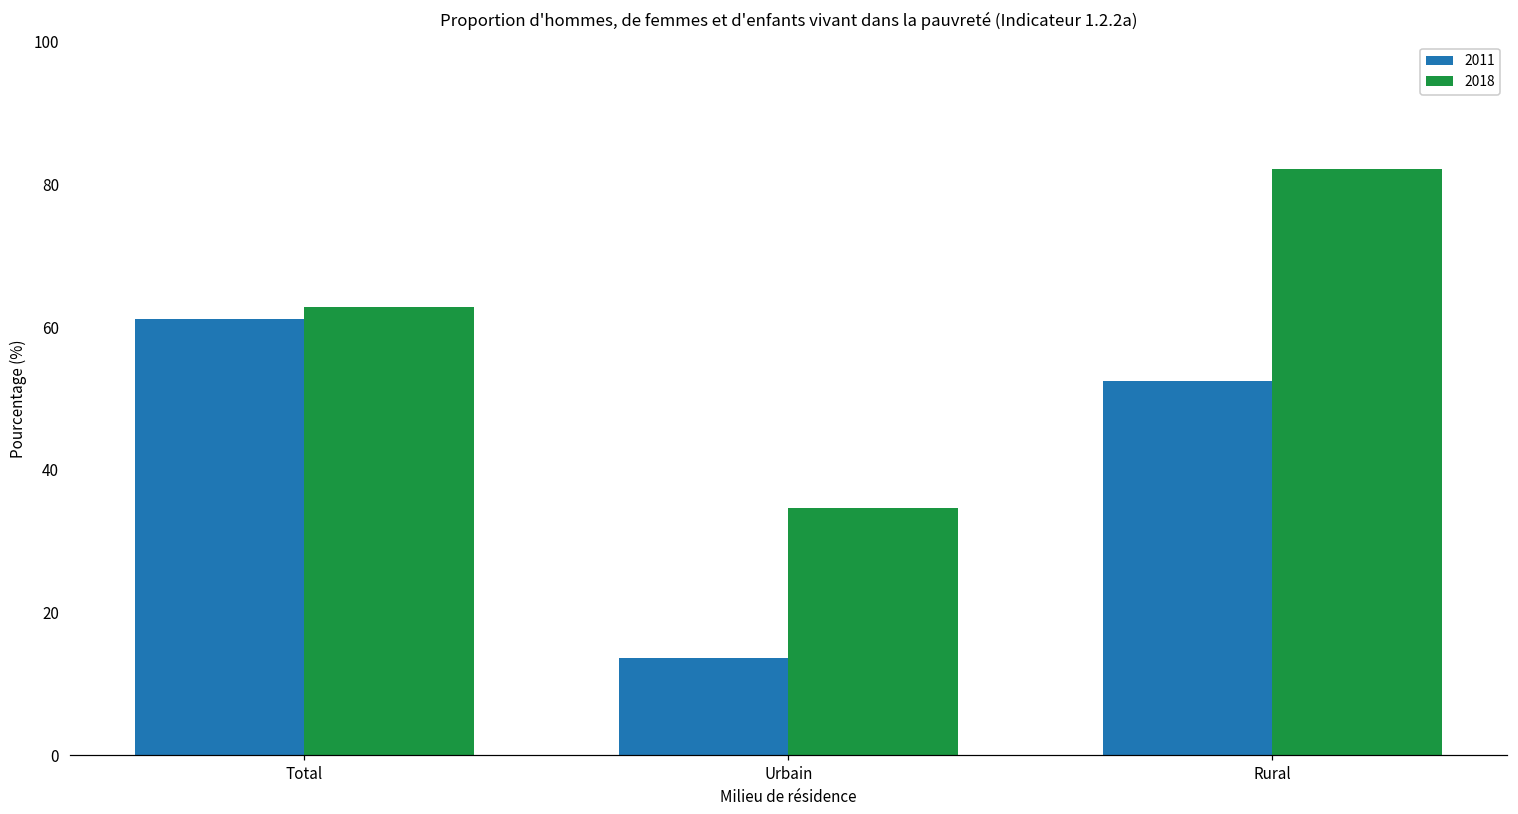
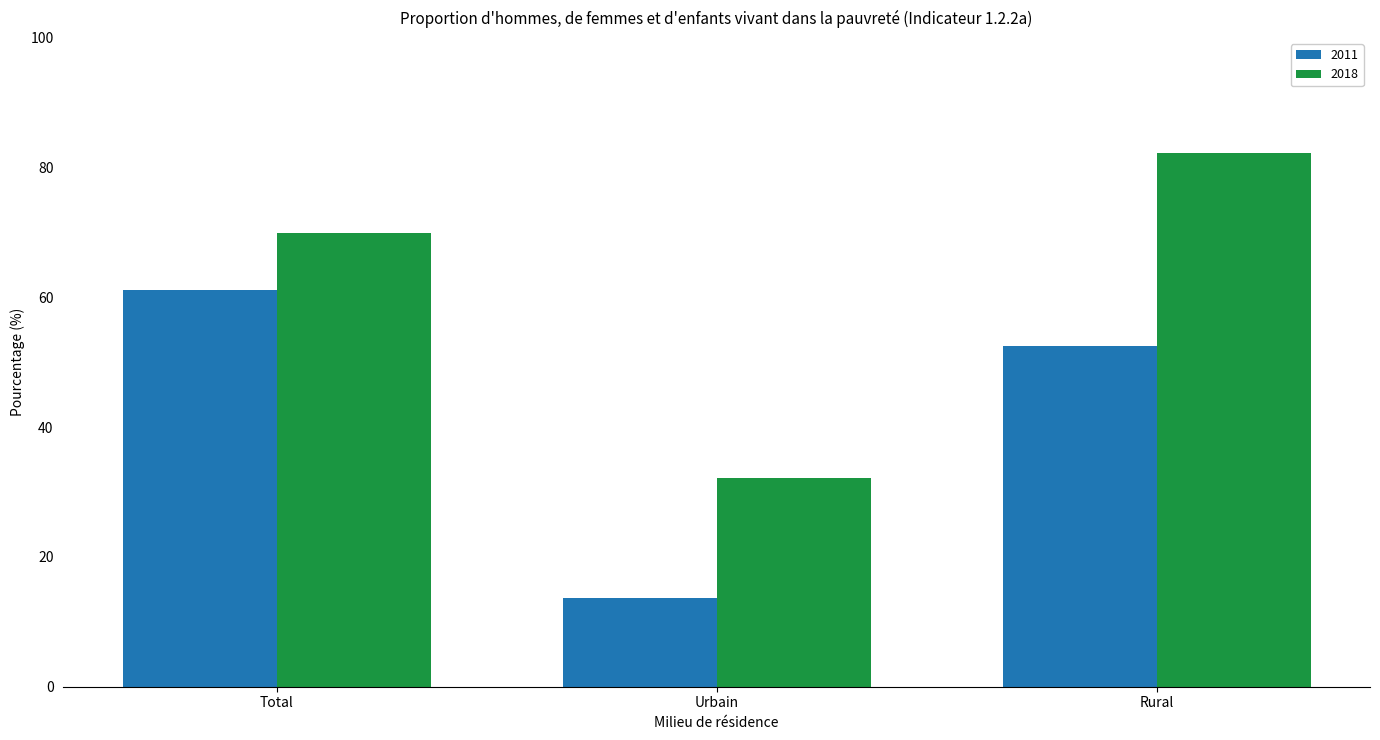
2018, Total: 63 -> 70
2018, Urbain: 35 -> 32
